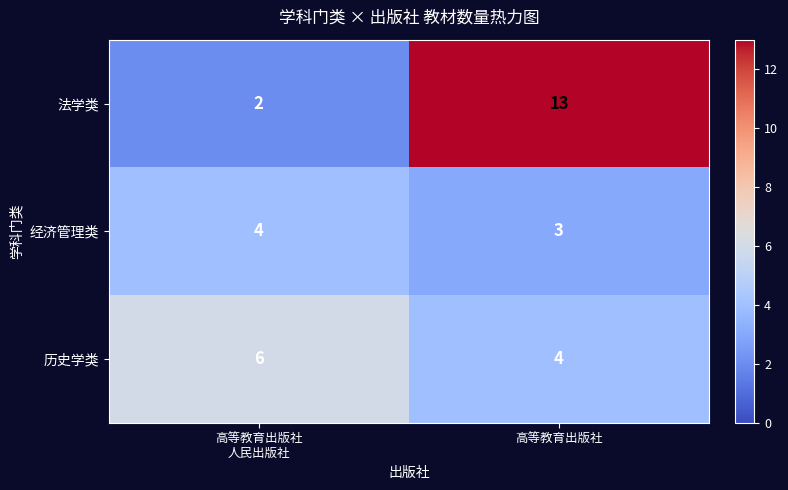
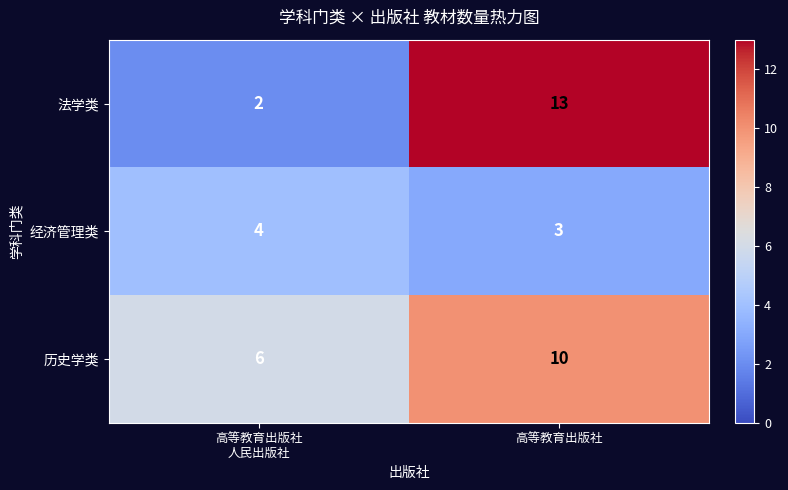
历史学类, 高等教育出版社: 4 -> 10
